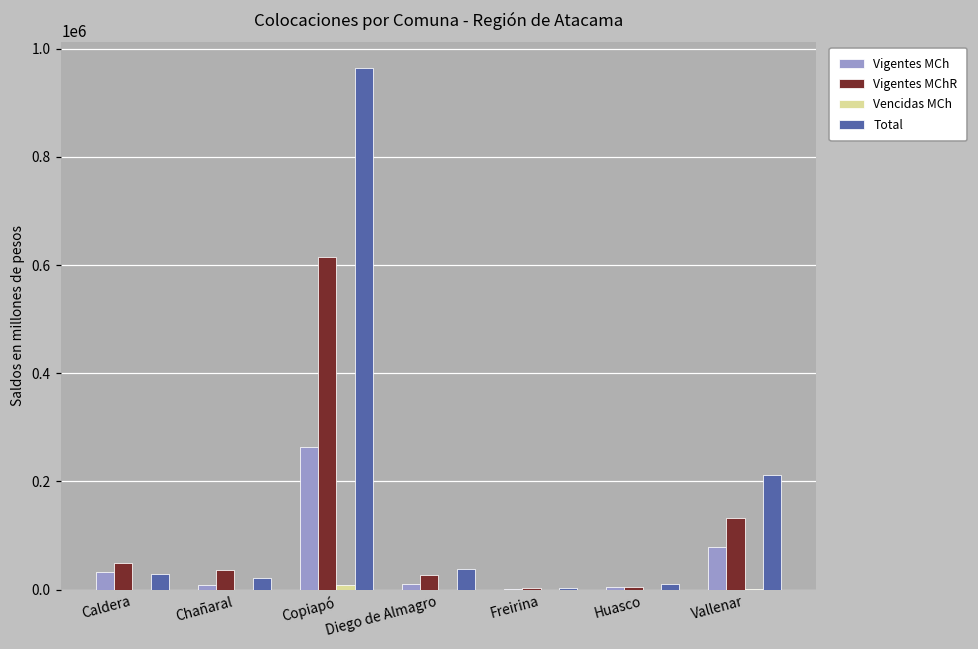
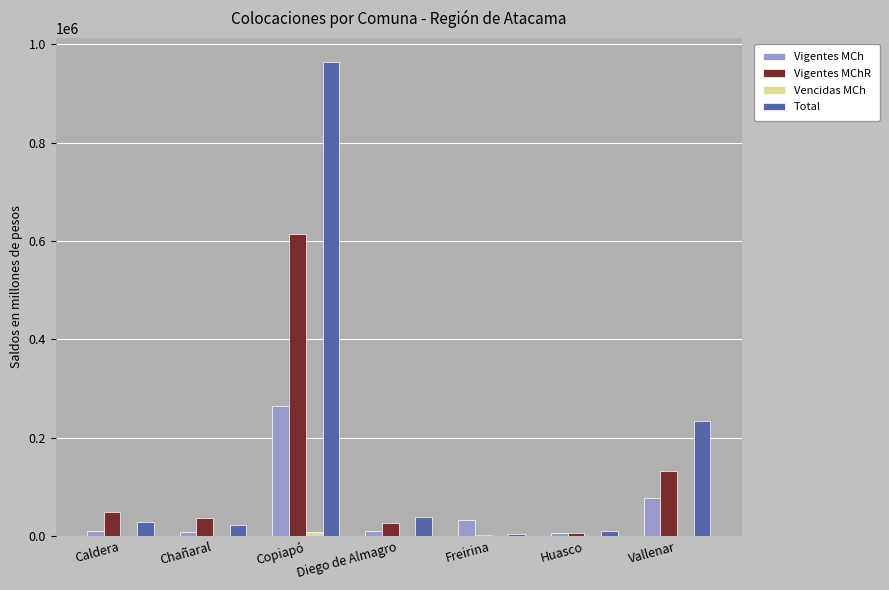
Vigentes MCh, Caldera: 30000 -> 10000
Vigentes MCh, Freirina: 0 -> 30000
Total, Vallenar: 210000 -> 230000
